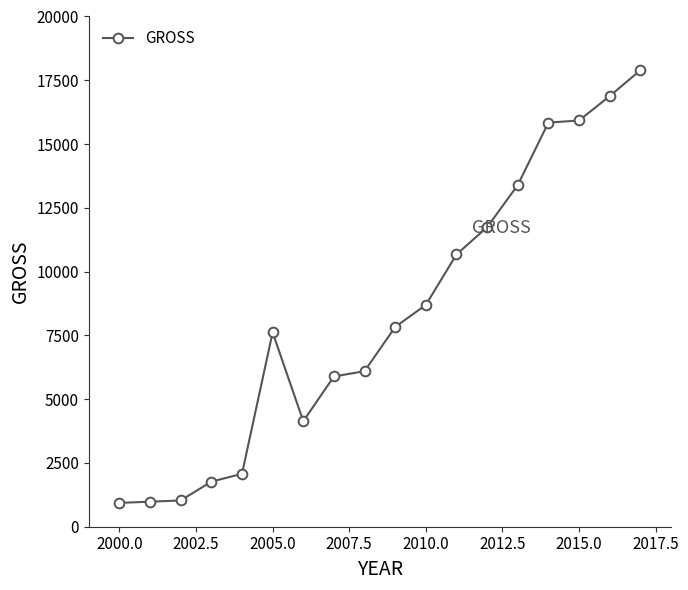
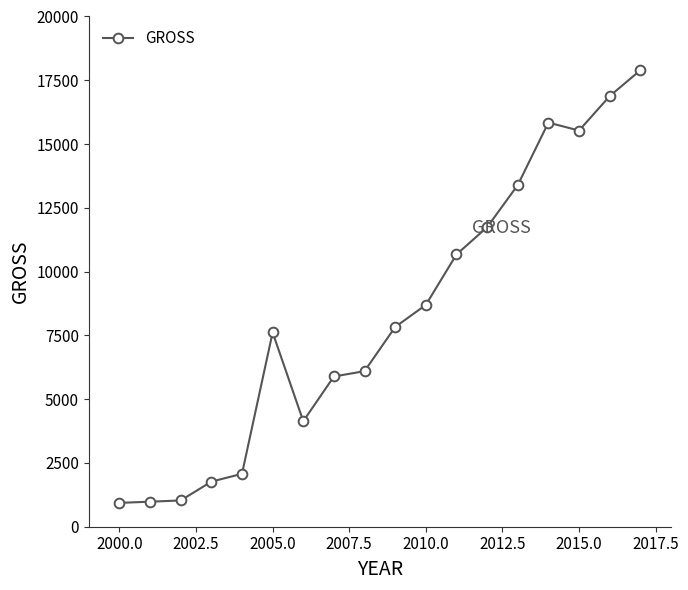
2015.0: 15900 -> 15500
